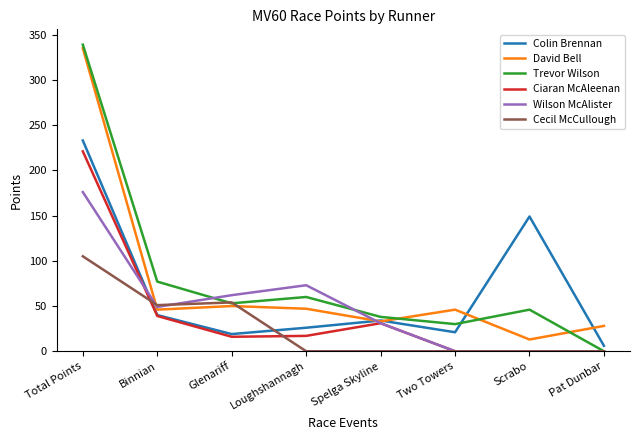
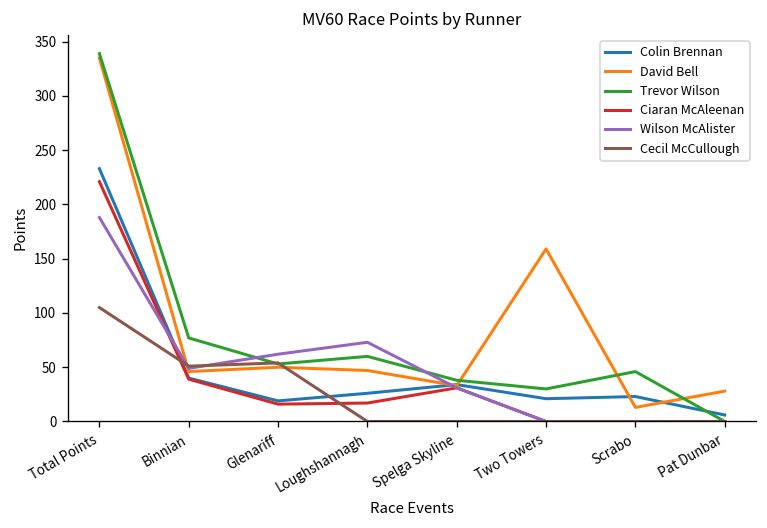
Wilson McAlister, Total Points: 180 -> 190
David Bell, Two Towers: 50 -> 160
Colin Brennan, Scrabo: 150 -> 20
